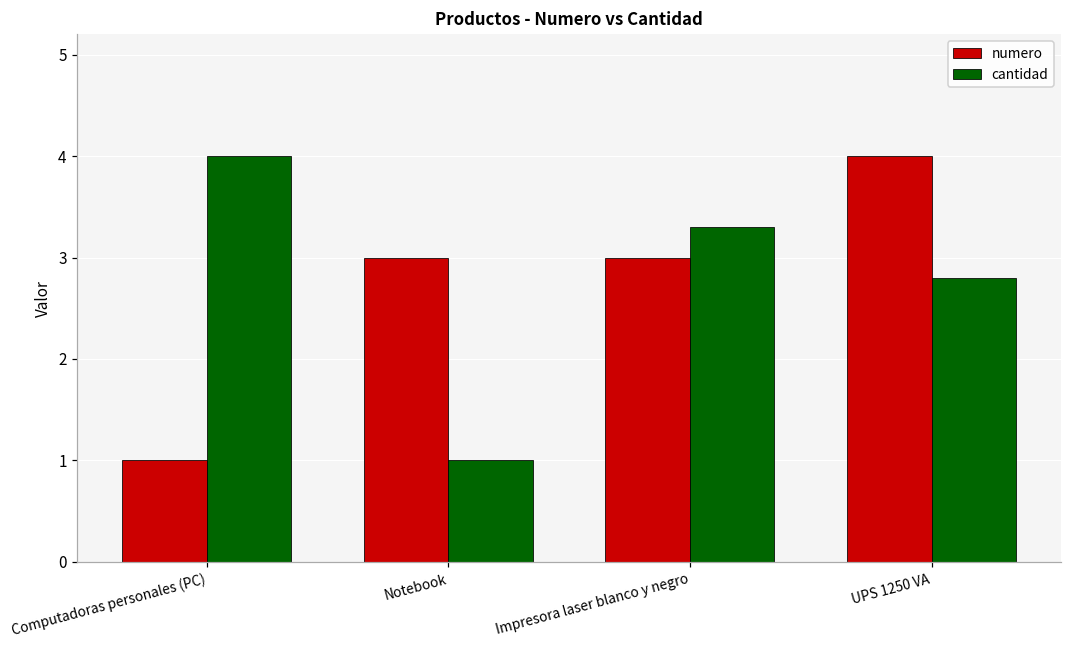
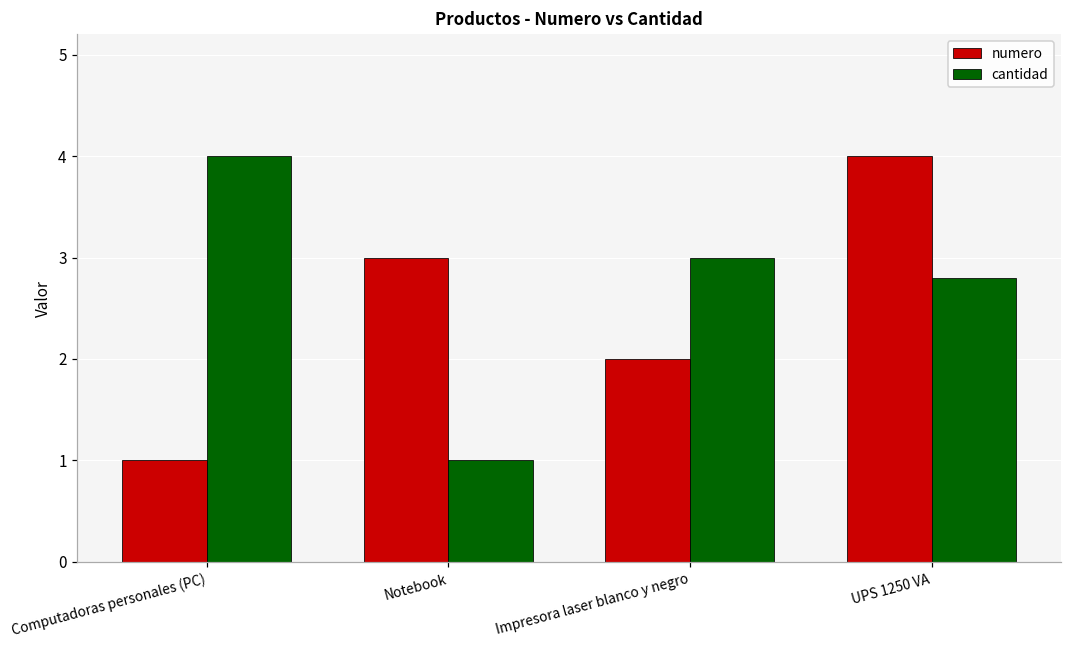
numero, Impresora laser blanco y negro: 3 -> 2
cantidad, Impresora laser blanco y negro: 3.3 -> 3.0
